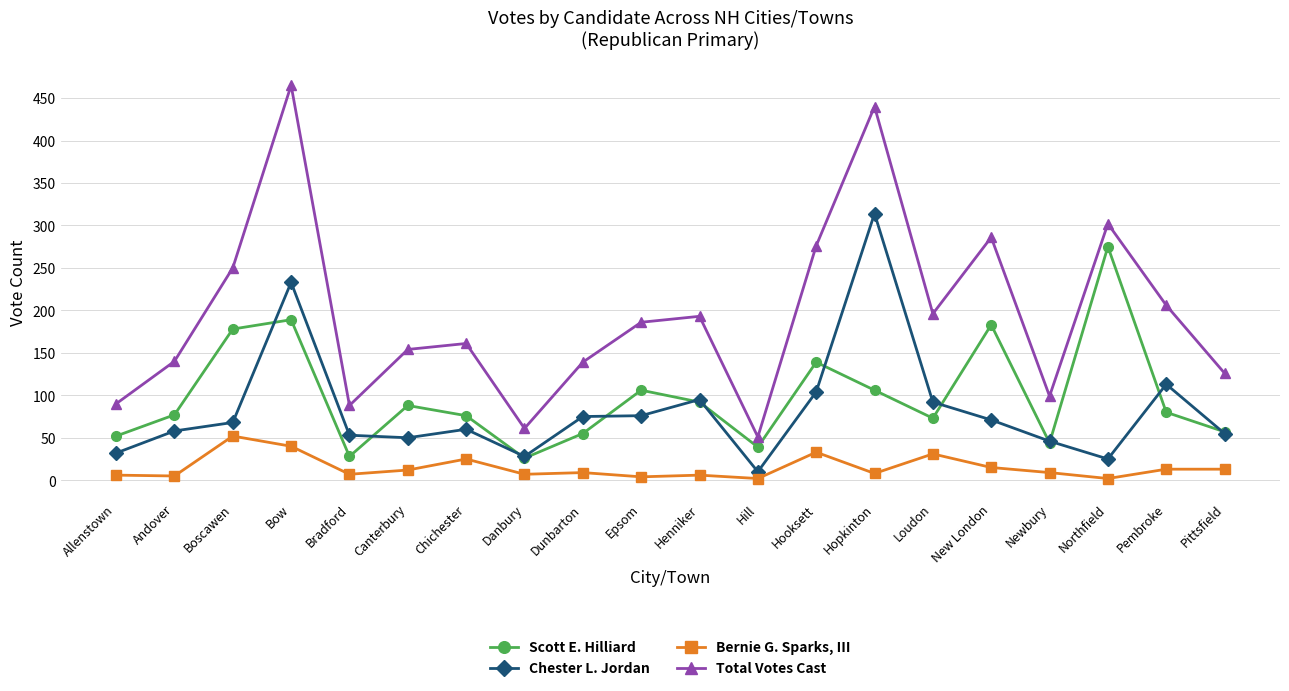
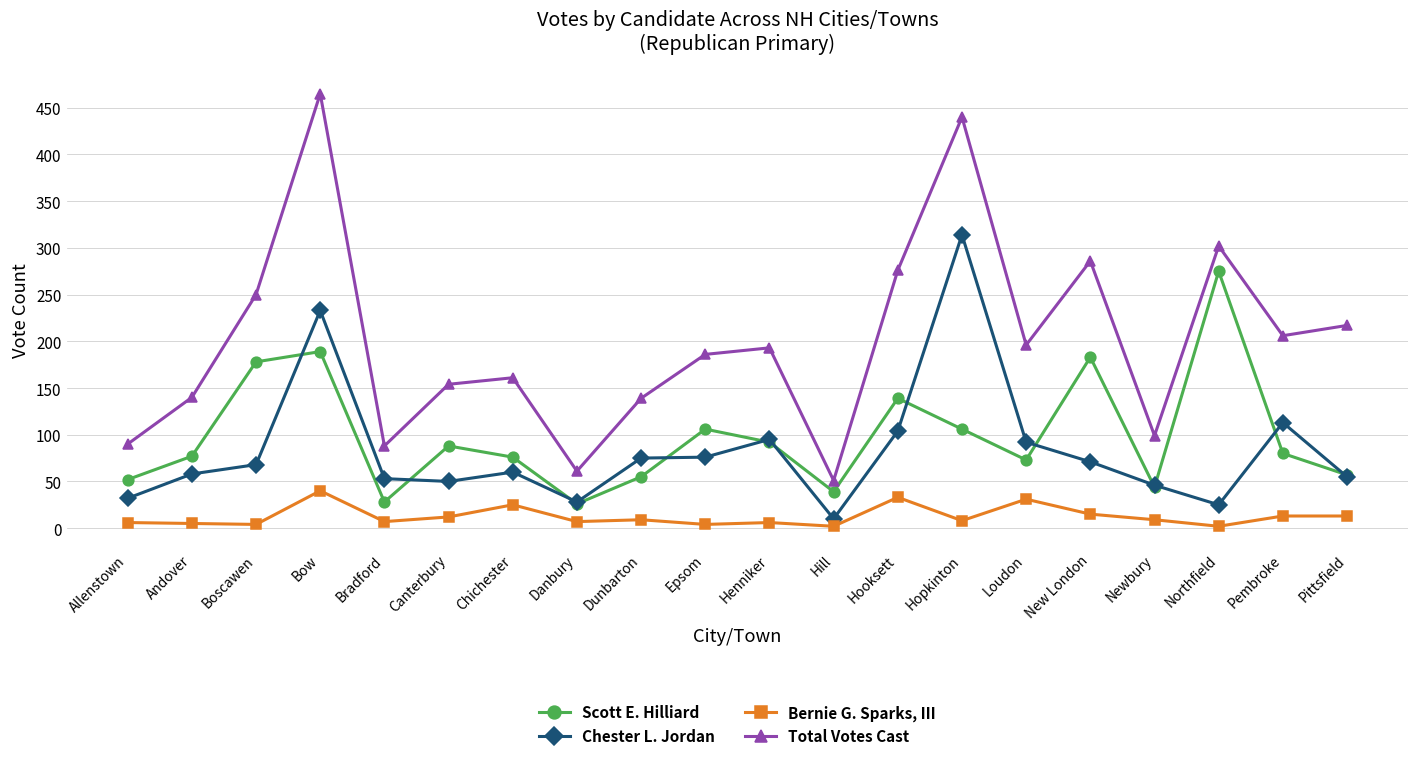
Bernie G. Sparks, III, Boscawen: 50 -> 0
Total Votes Cast, Pittsfield: 130 -> 220
